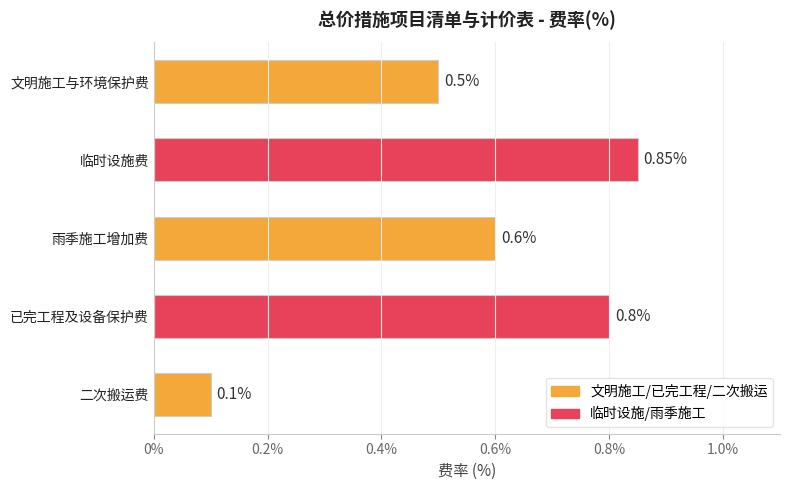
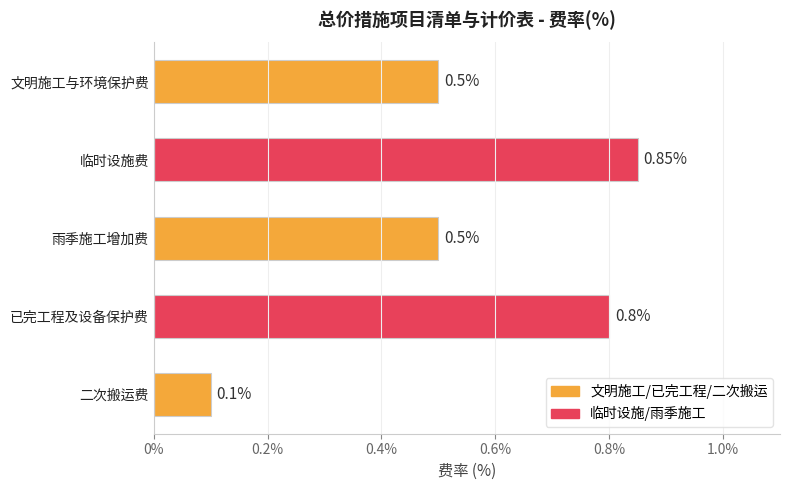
雨季施工增加费: 0.6% -> 0.5%
